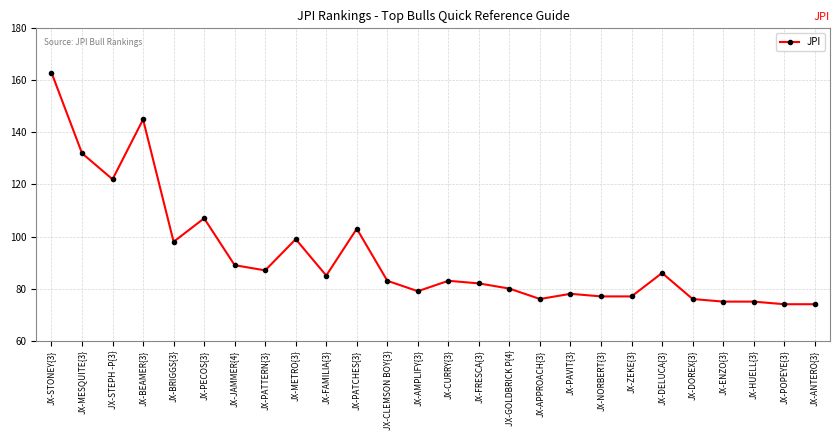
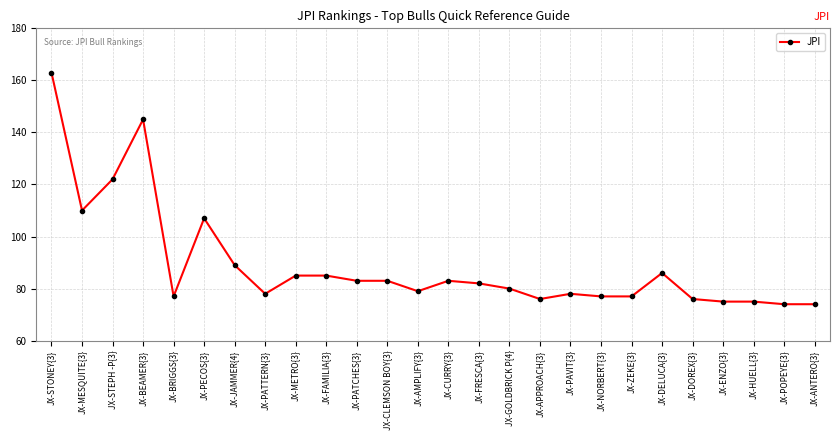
JX-MESQUITE{3}: 132 -> 110
JX-BRIGGS{3}: 98 -> 77
JX-PATTERN{3}: 87 -> 78
JX-METRO{3}: 99 -> 85
JX-PATCHES{3}: 103 -> 83
